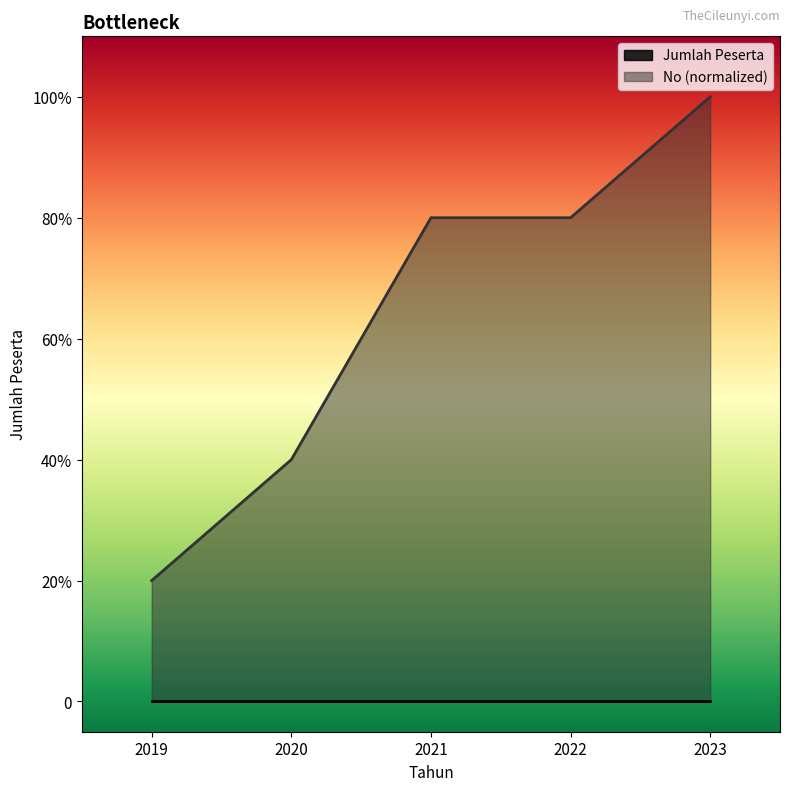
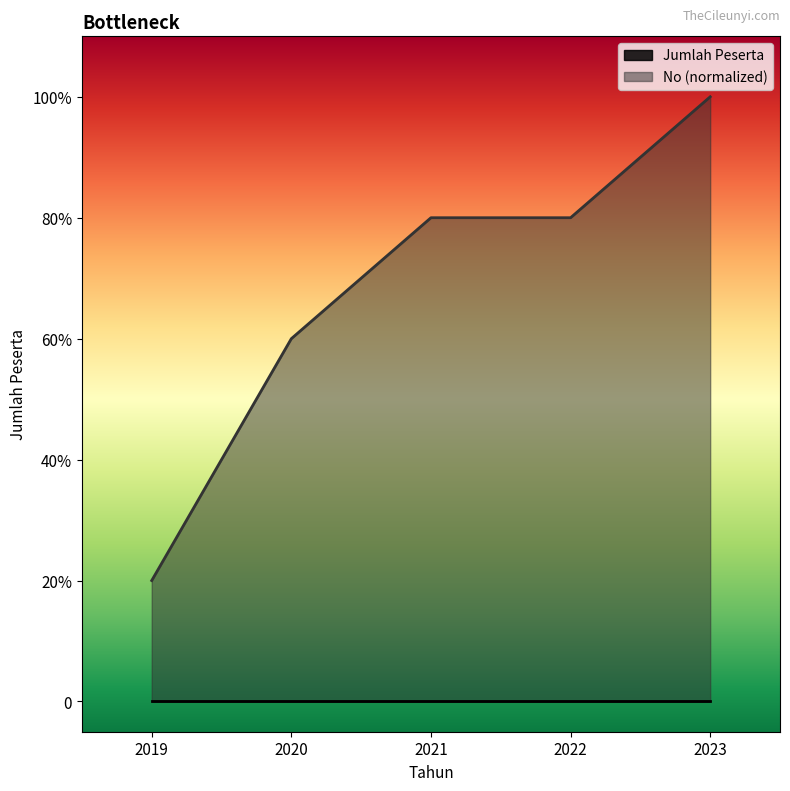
No (normalized), 2020: 40% -> 60%
